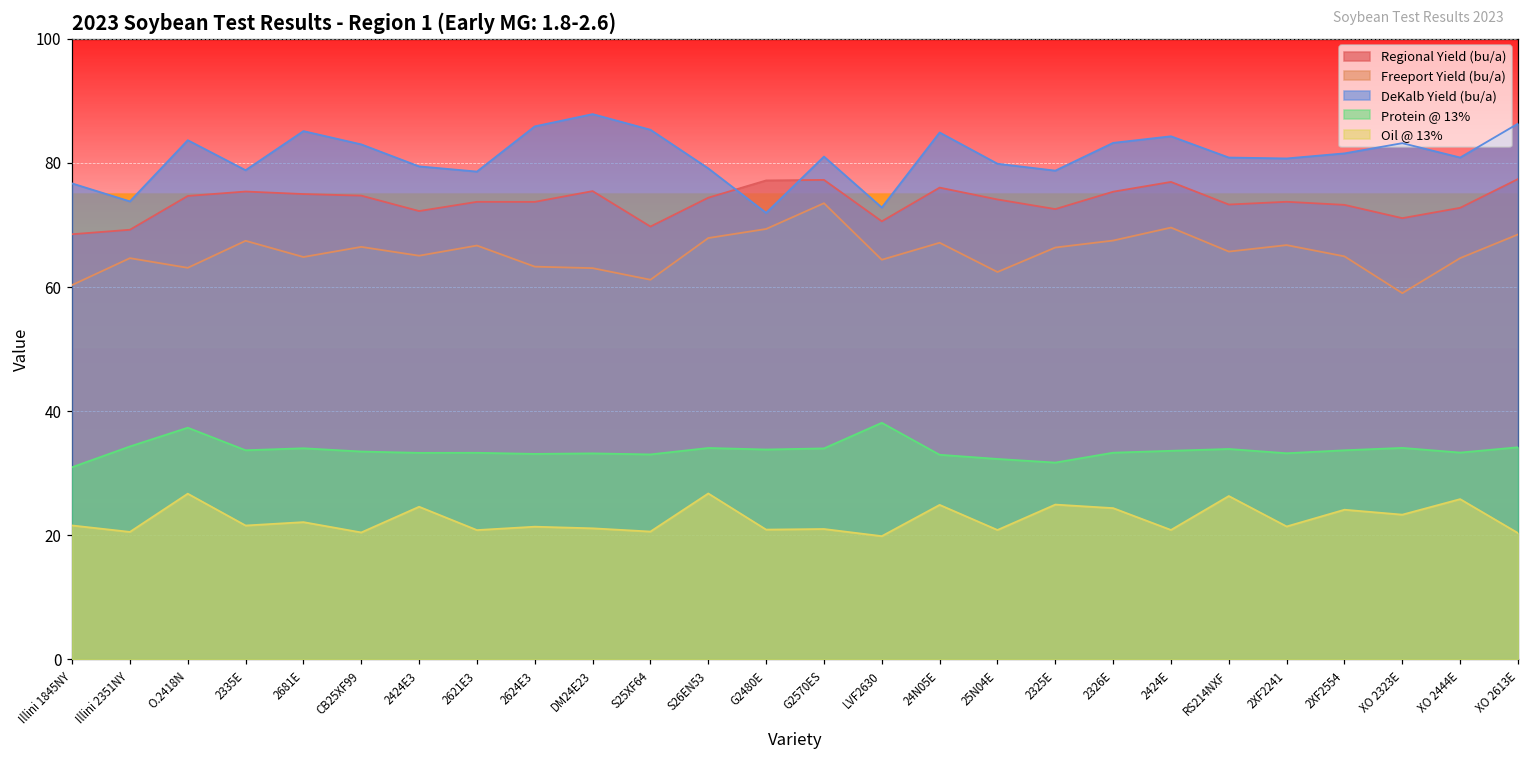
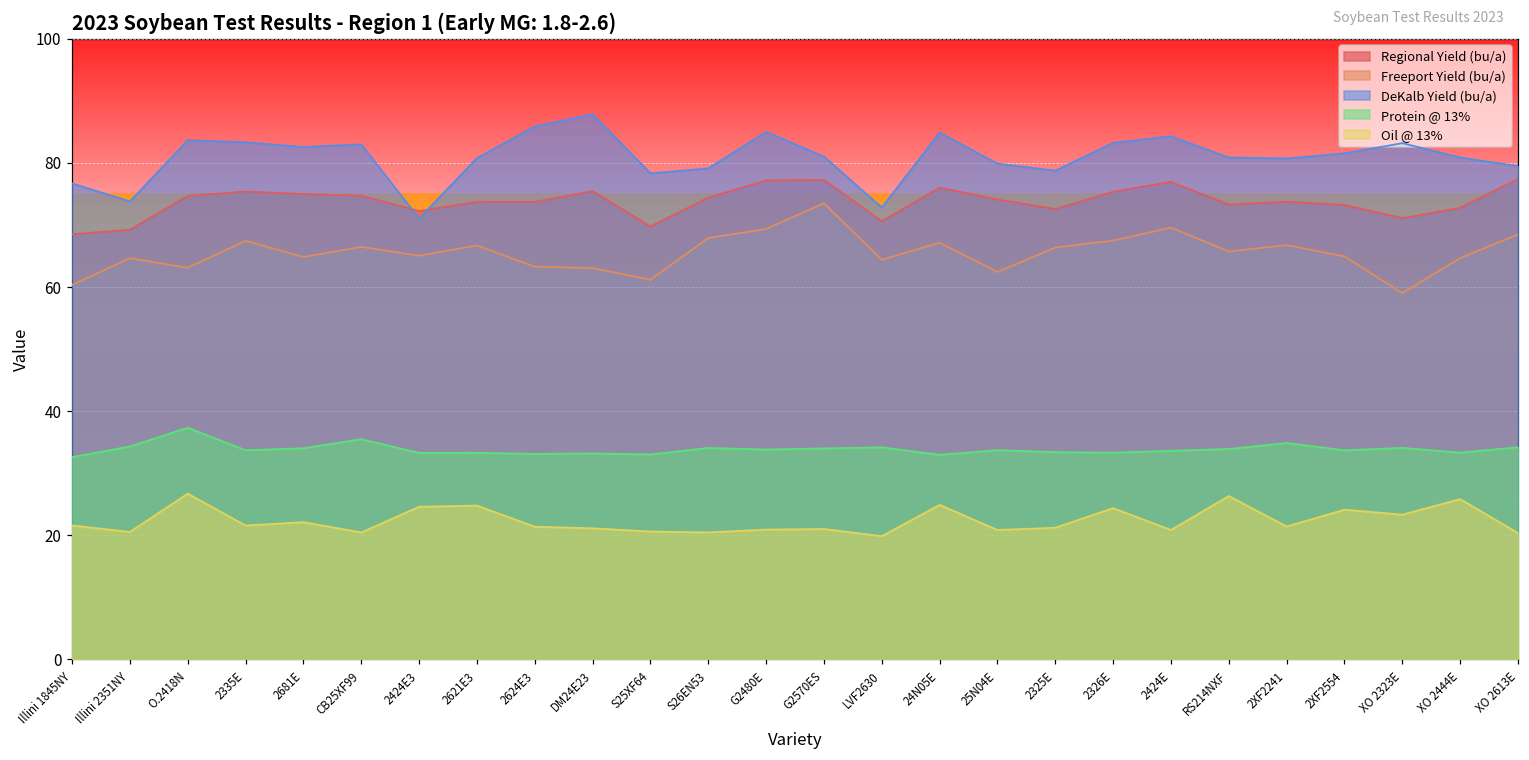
Protein @ 13%, Illini 1845NY: 31 -> 33
DeKalb Yield (bu/a), 2335E: 79 -> 83
DeKalb Yield (bu/a), 2681E: 85 -> 83
Protein @ 13%, CB25XF99: 33 -> 35
DeKalb Yield (bu/a), 2424E3: 79 -> 71
DeKalb Yield (bu/a), 2621E3: 79 -> 81
Oil @ 13%, 2621E3: 21 -> 25
DeKalb Yield (bu/a), S25XF64: 85 -> 78
Oil @ 13%, S26EN53: 27 -> 20
DeKalb Yield (bu/a), G2480E: 72 -> 85
Protein @ 13%, LVF2630: 38 -> 34
Protein @ 13%, 25N04E: 32 -> 34
Protein @ 13%, 2325E: 32 -> 33
Oil @ 13%, 2325E: 25 -> 21
Protein @ 13%, 2XF2241: 33 -> 35
DeKalb Yield (bu/a), XO 2613E: 86 -> 79
